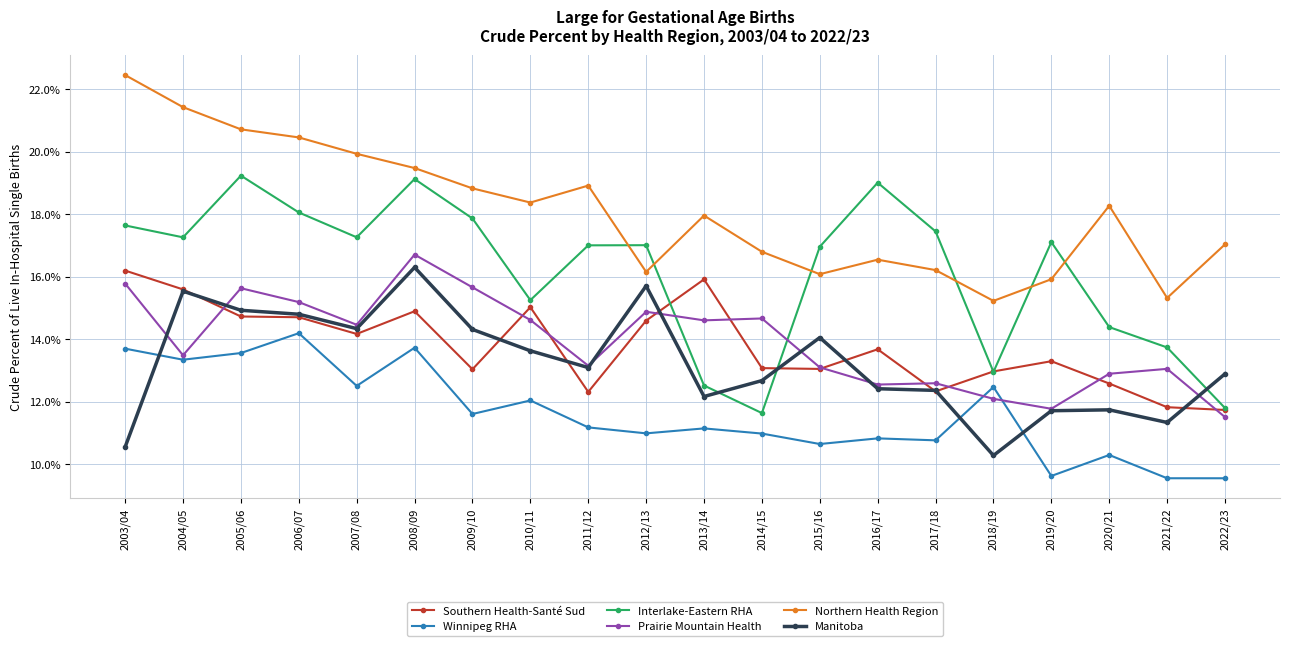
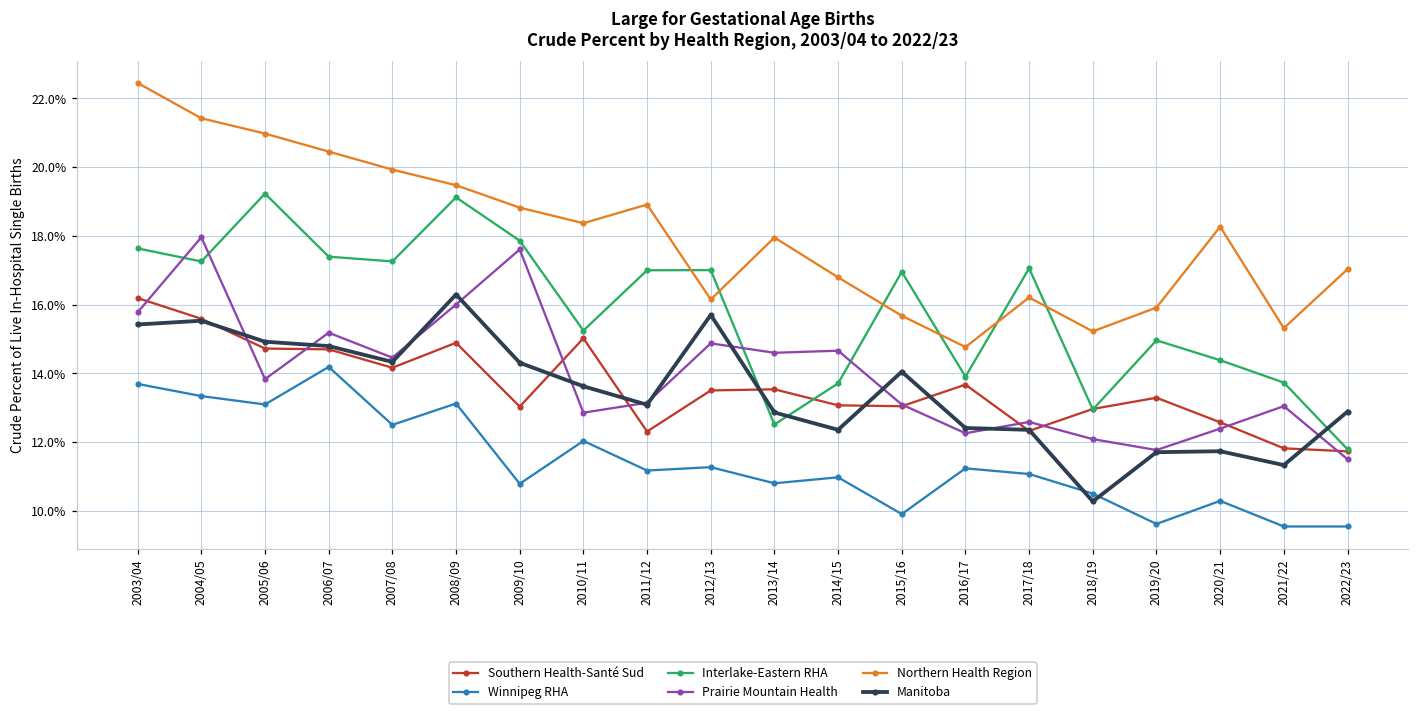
Manitoba, 2003/04: 10.5% -> 15.4%
Prairie Mountain Health, 2004/05: 13.5% -> 18.0%
Winnipeg RHA, 2005/06: 13.6% -> 13.1%
Prairie Mountain Health, 2005/06: 15.6% -> 13.8%
Northern Health Region, 2005/06: 20.7% -> 21.0%
Interlake-Eastern RHA, 2006/07: 18.1% -> 17.4%
Winnipeg RHA, 2008/09: 13.7% -> 13.1%
Prairie Mountain Health, 2008/09: 16.7% -> 16.0%
Winnipeg RHA, 2009/10: 11.6% -> 10.8%
Prairie Mountain Health, 2009/10: 15.7% -> 17.6%
Prairie Mountain Health, 2010/11: 14.6% -> 12.9%
Southern Health-Santé Sud, 2012/13: 14.6% -> 13.5%
Winnipeg RHA, 2012/13: 11.0% -> 11.3%
Southern Health-Santé Sud, 2013/14: 15.9% -> 13.5%
Winnipeg RHA, 2013/14: 11.1% -> 10.8%
Manitoba, 2013/14: 12.2% -> 12.9%
Interlake-Eastern RHA, 2014/15: 11.6% -> 13.7%
Manitoba, 2014/15: 12.7% -> 12.4%
Winnipeg RHA, 2015/16: 10.6% -> 9.9%
Northern Health Region, 2015/16: 16.1% -> 15.7%
Winnipeg RHA, 2016/17: 10.8% -> 11.2%
Interlake-Eastern RHA, 2016/17: 19.0% -> 13.9%
Prairie Mountain Health, 2016/17: 12.5% -> 12.3%
Northern Health Region, 2016/17: 16.5% -> 14.8%
Winnipeg RHA, 2017/18: 10.8% -> 11.1%
Interlake-Eastern RHA, 2017/18: 17.4% -> 17.1%
Winnipeg RHA, 2018/19: 12.5% -> 10.5%
Interlake-Eastern RHA, 2019/20: 17.1% -> 15.0%
Prairie Mountain Health, 2020/21: 12.9% -> 12.4%
